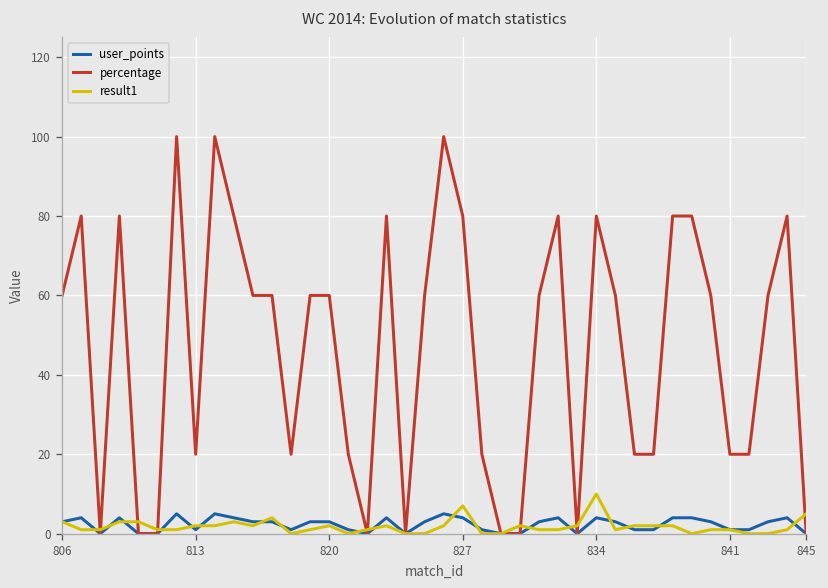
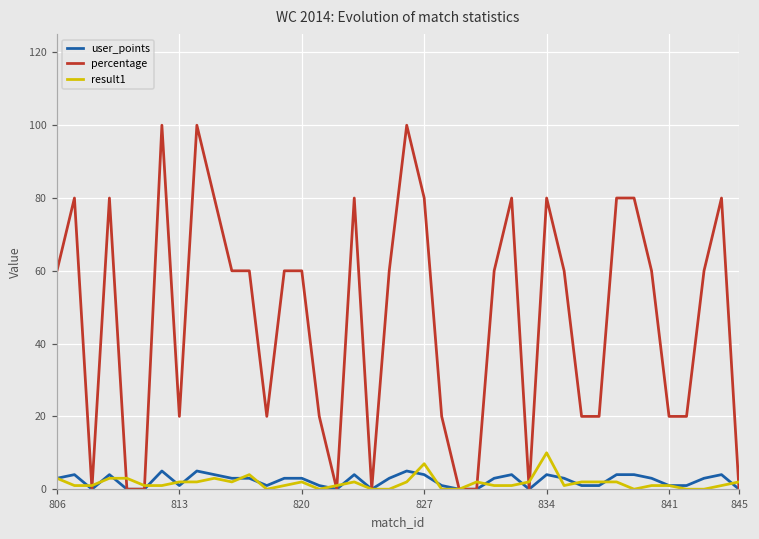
result1, 845: 5 -> 2
